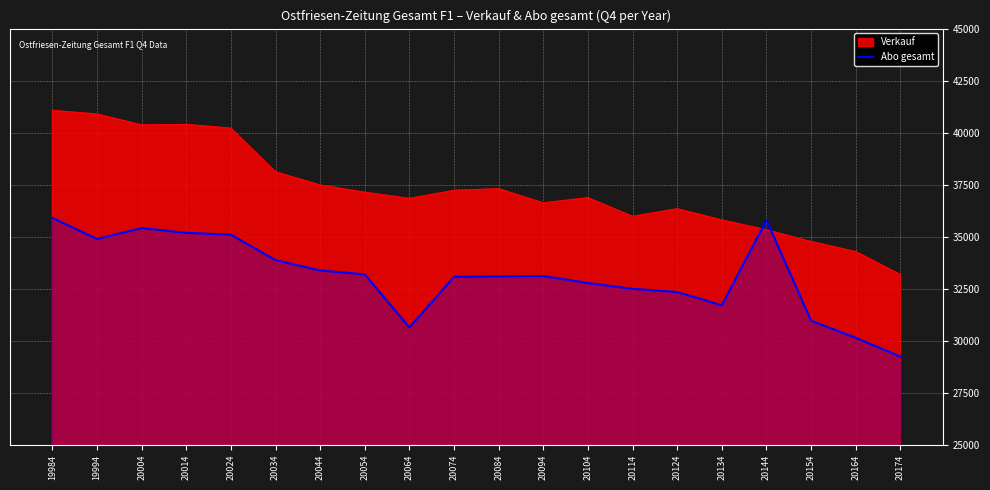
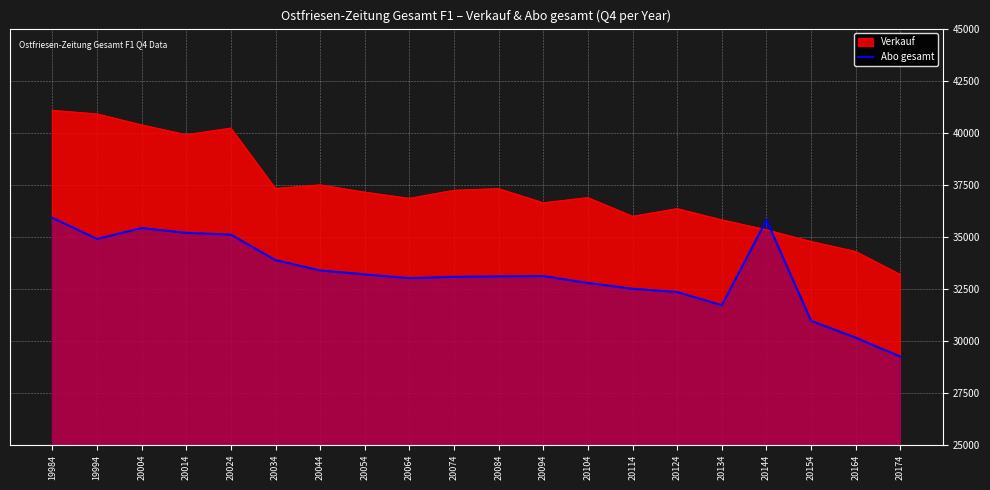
Verkauf, 20014: 40400 -> 39900
Verkauf, 20034: 38100 -> 37300
Abo gesamt, 20064: 30600 -> 33000
